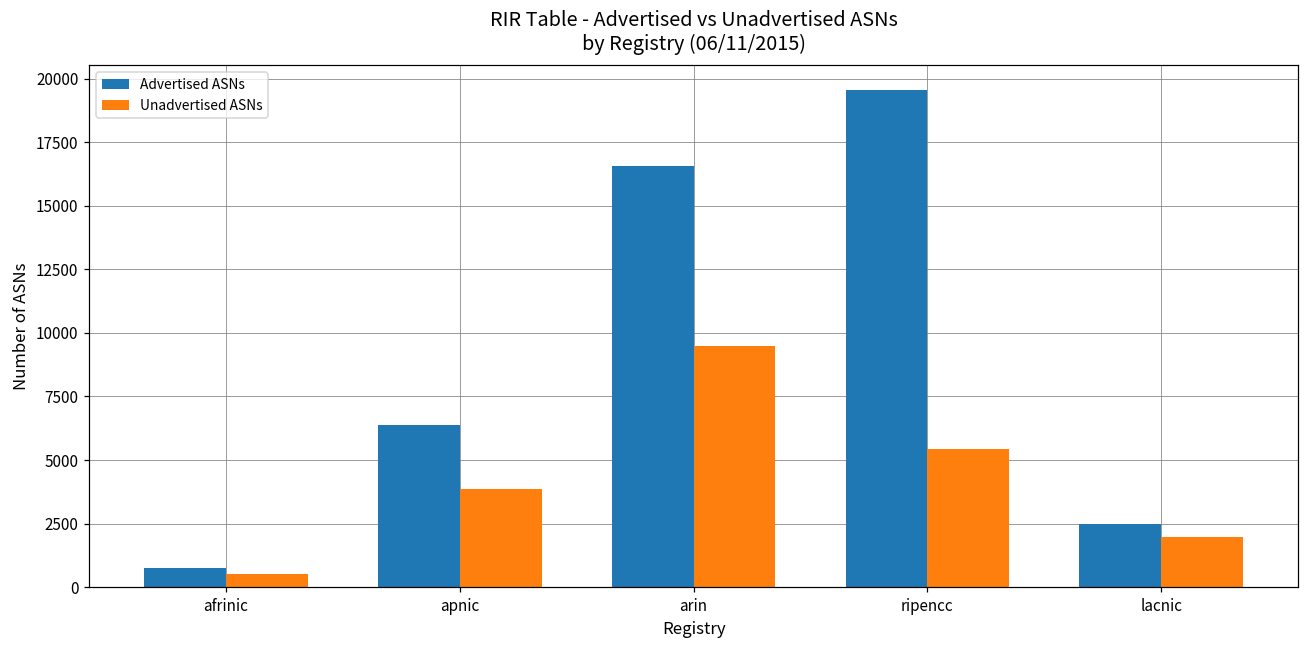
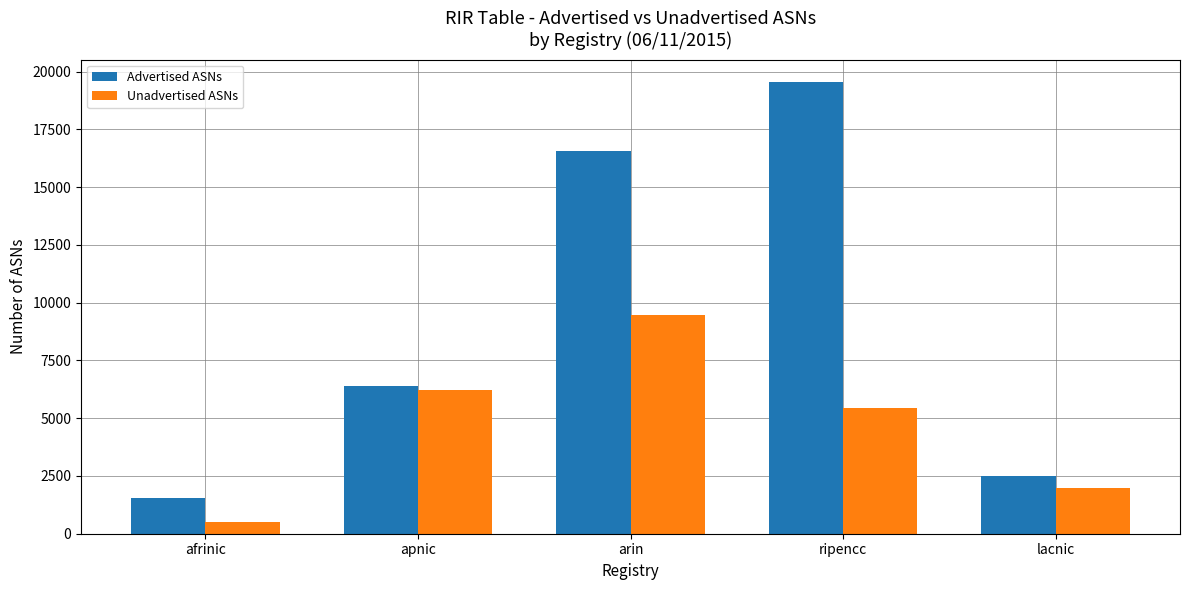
Advertised ASNs, afrinic: 800 -> 1500
Unadvertised ASNs, apnic: 3800 -> 6200
